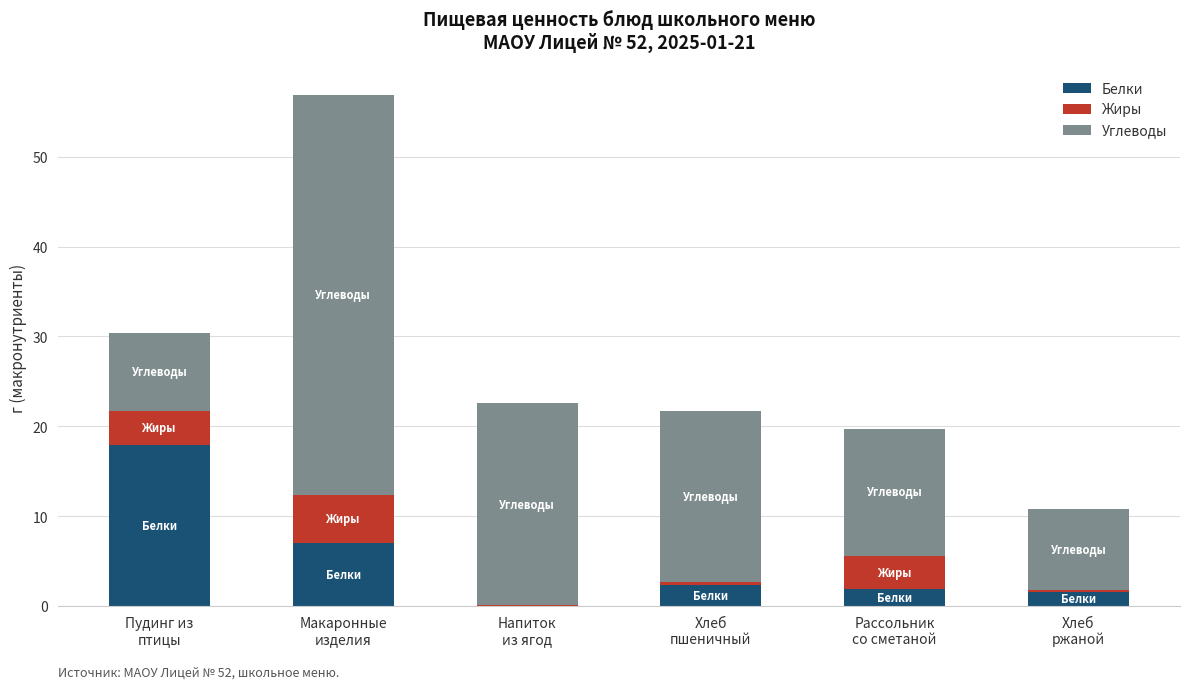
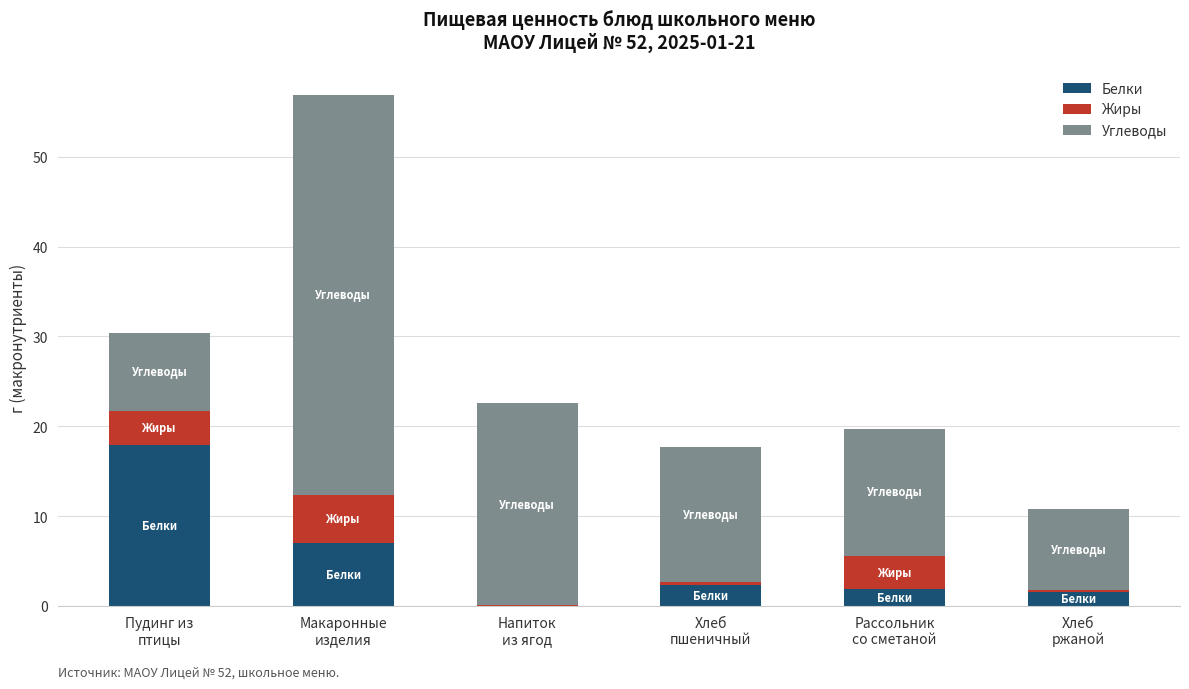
Углеводы, Хлеб пшеничный: 19 -> 15
